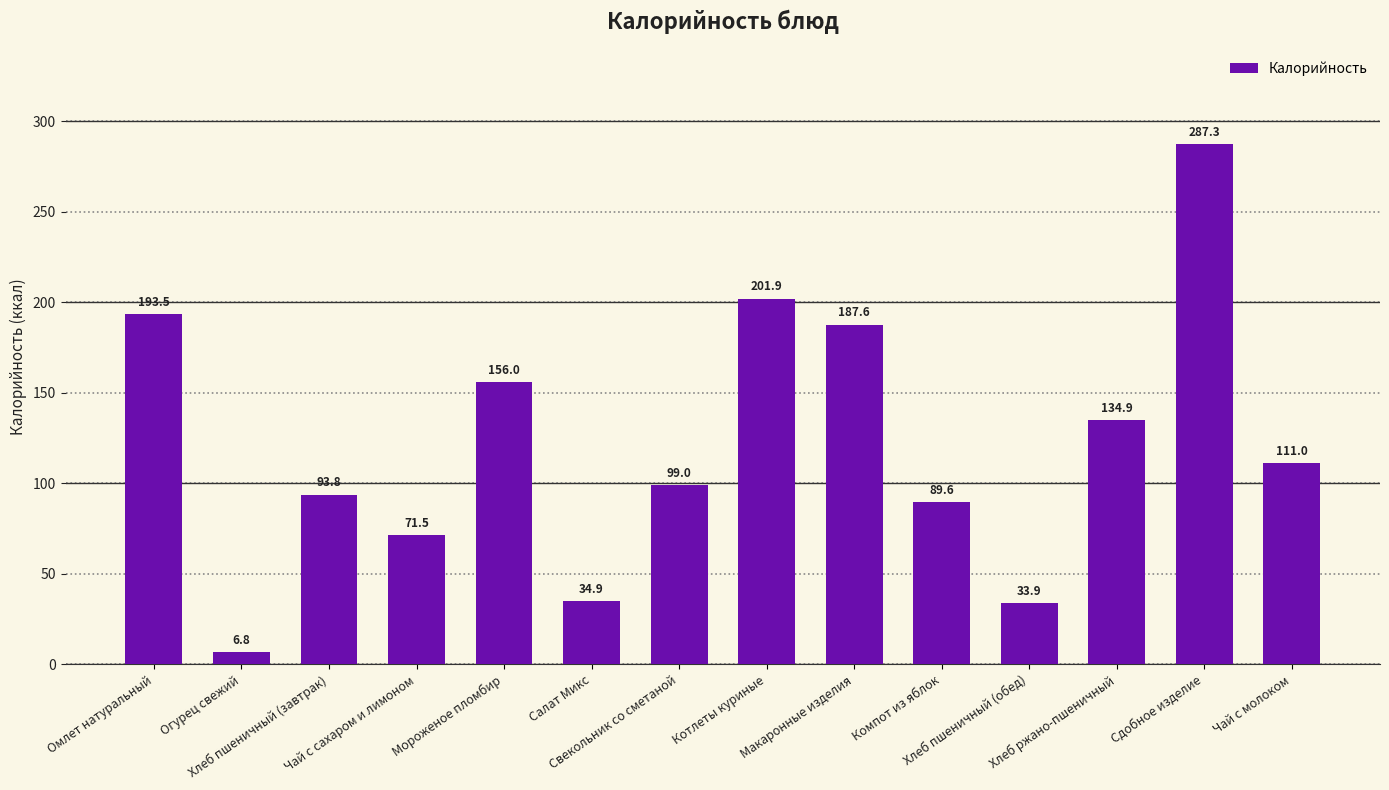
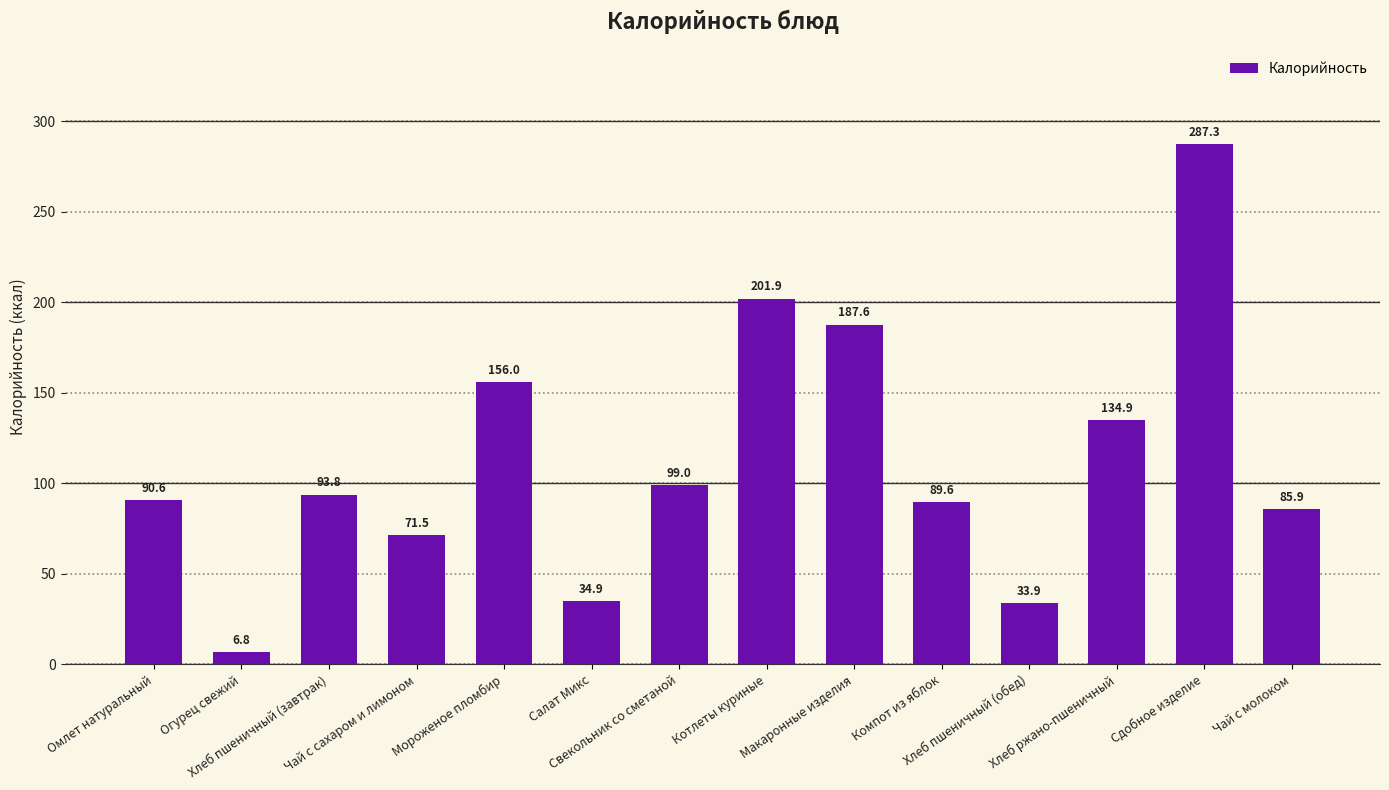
Омлет натуральный: 193.5 -> 90.6
Чай с молоком: 111.0 -> 85.9
